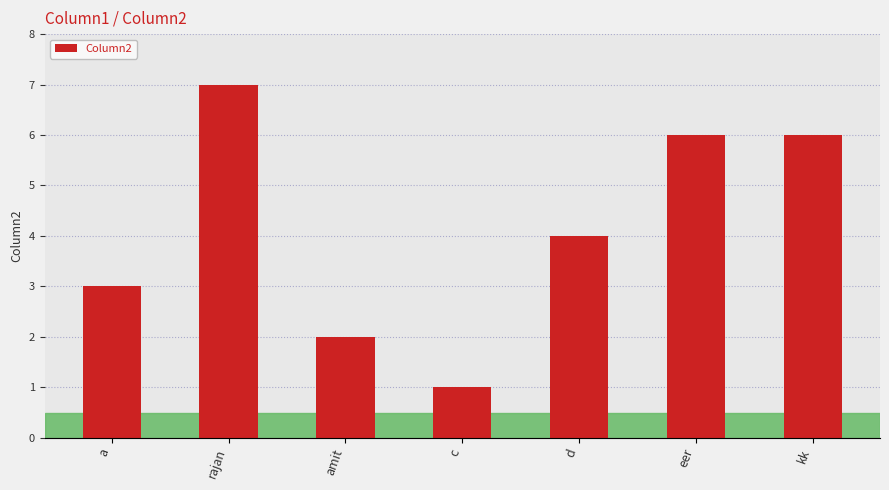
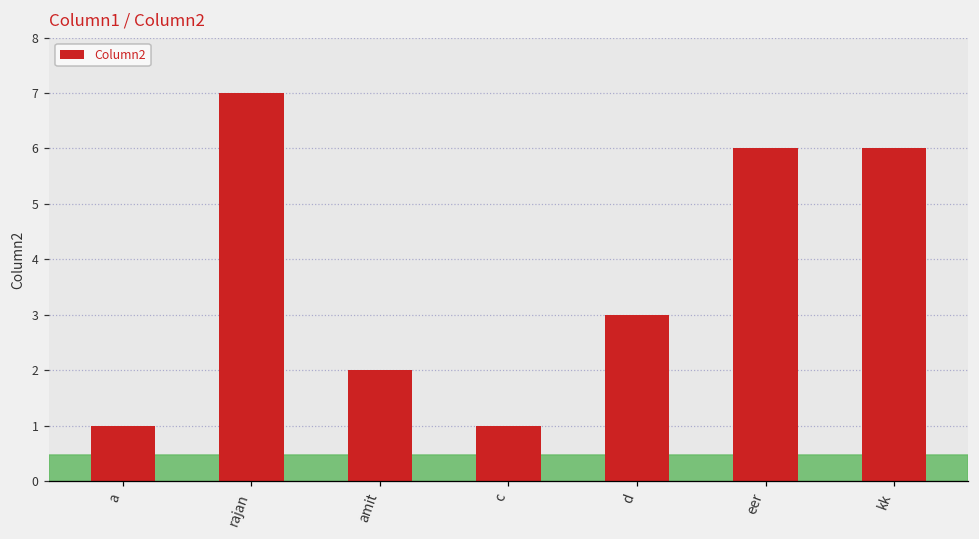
a: 3 -> 1
d: 4 -> 3
